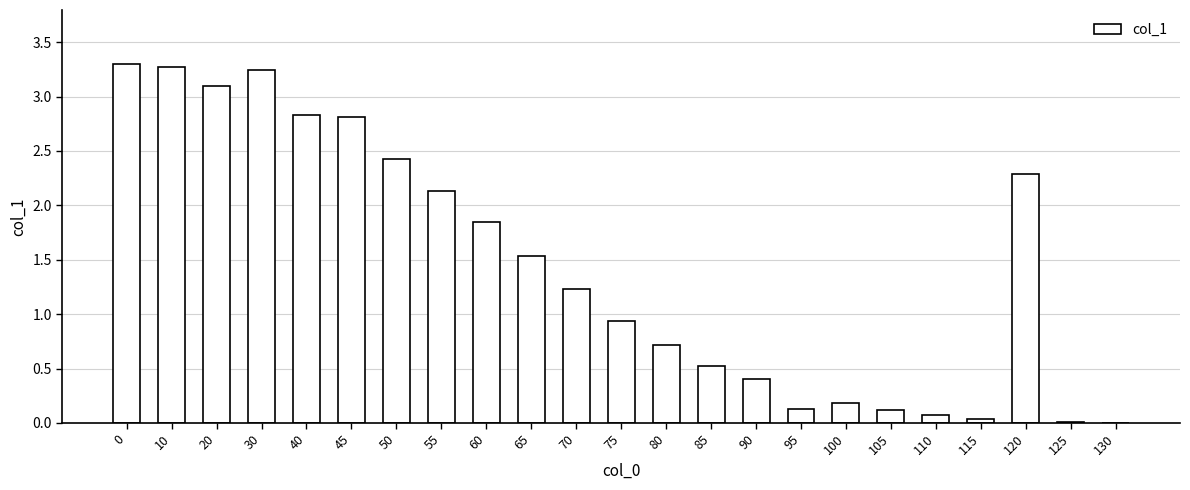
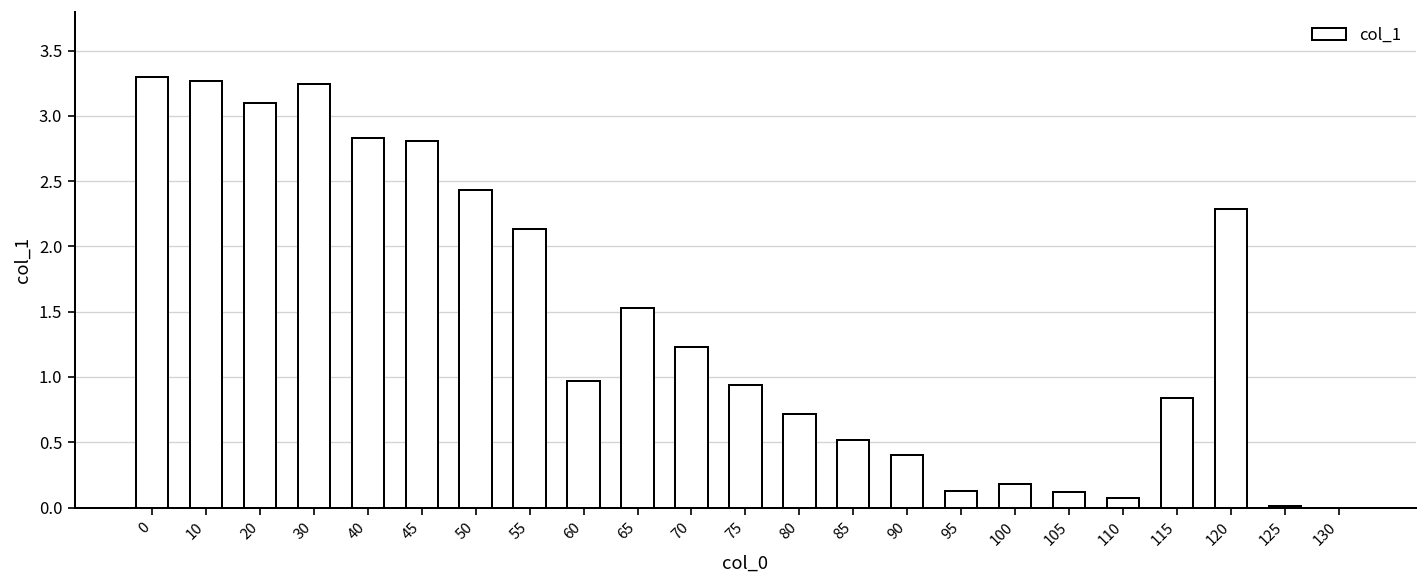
60: 1.85 -> 0.97
115: 0.04 -> 0.84
